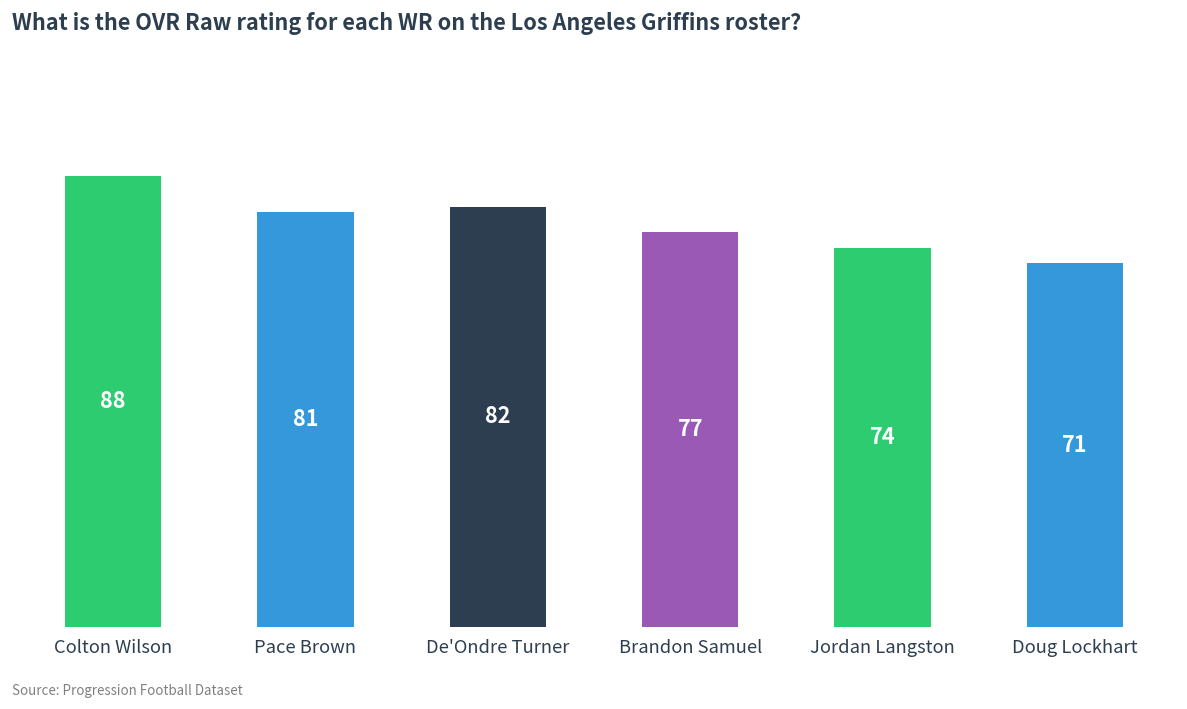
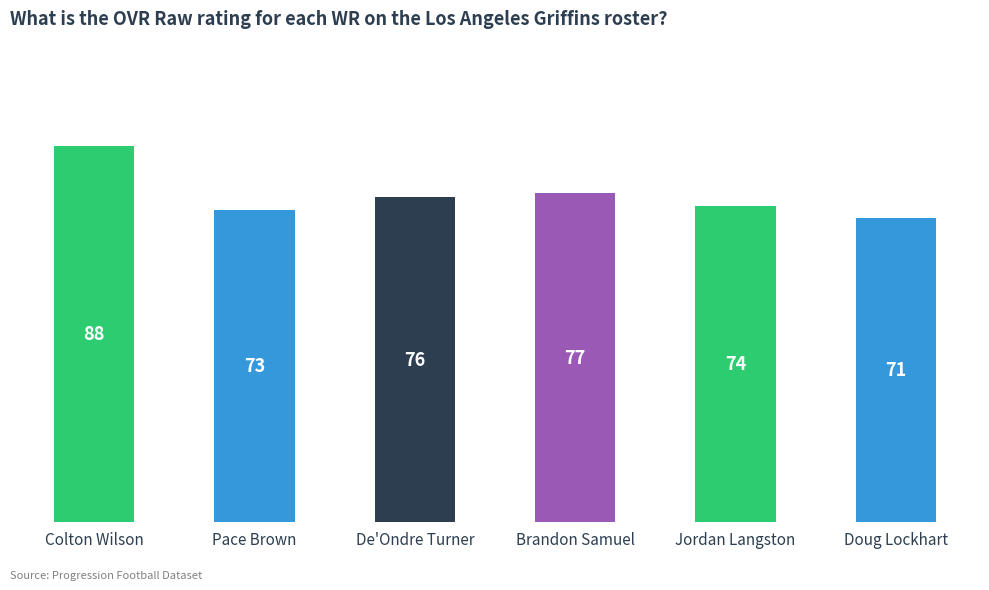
Pace Brown: 81 -> 73
De'Ondre Turner: 82 -> 76
